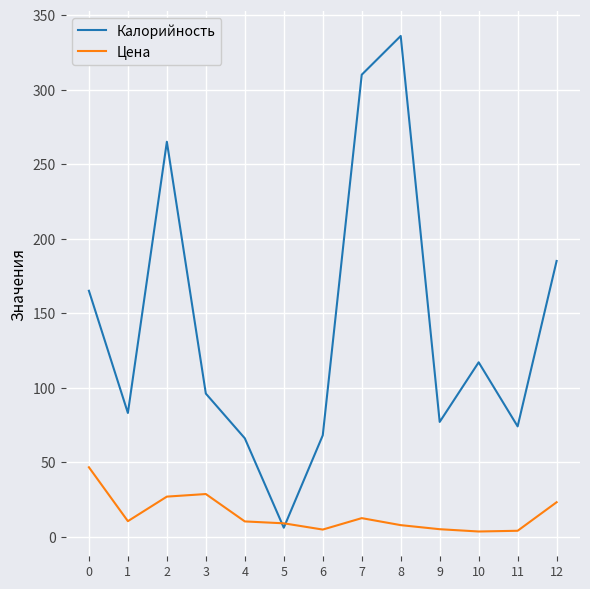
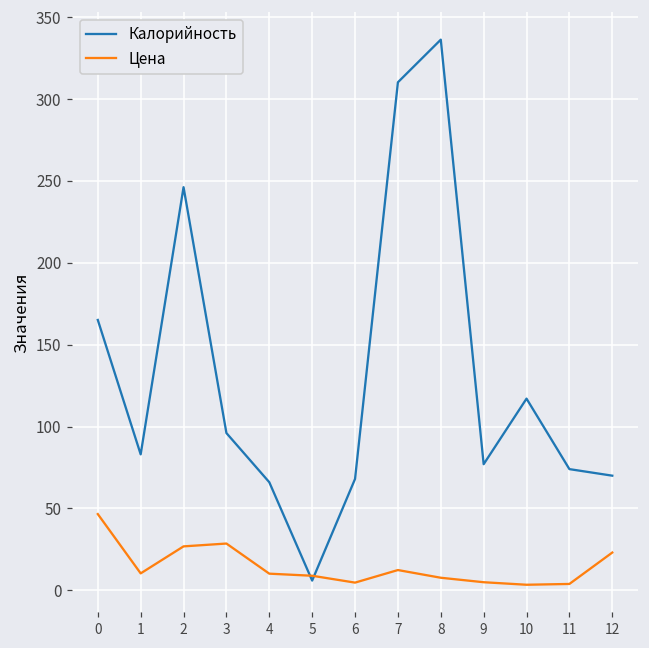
Калорийность, 2: 265 -> 246
Калорийность, 12: 185 -> 70
